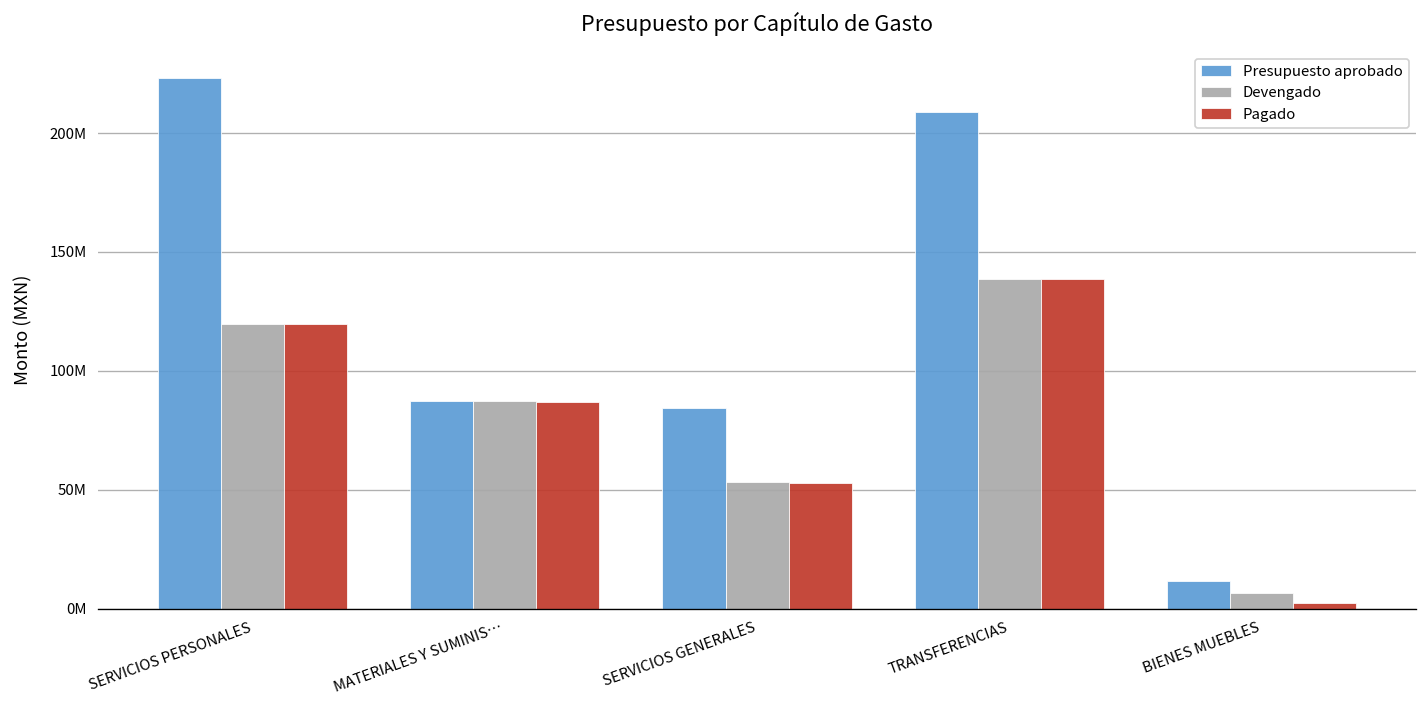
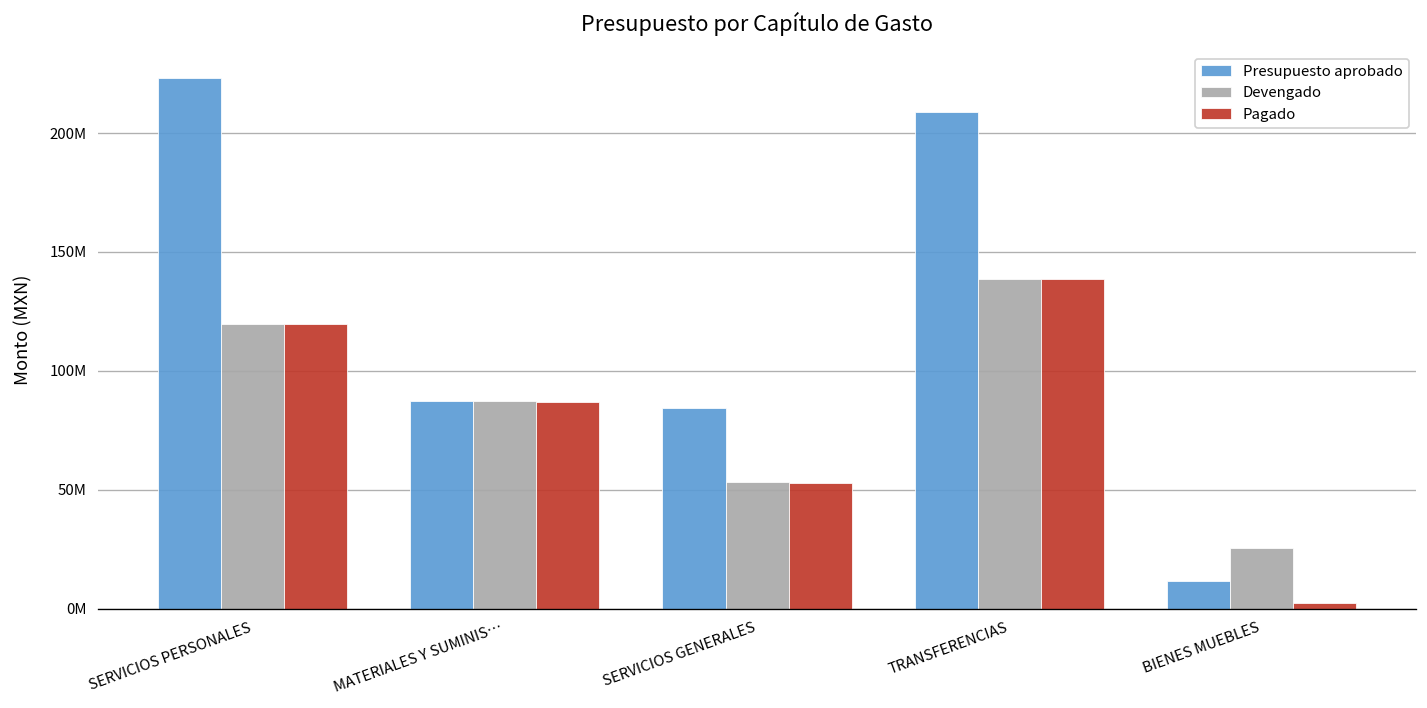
Devengado, BIENES MUEBLES: 7000000 -> 26000000
